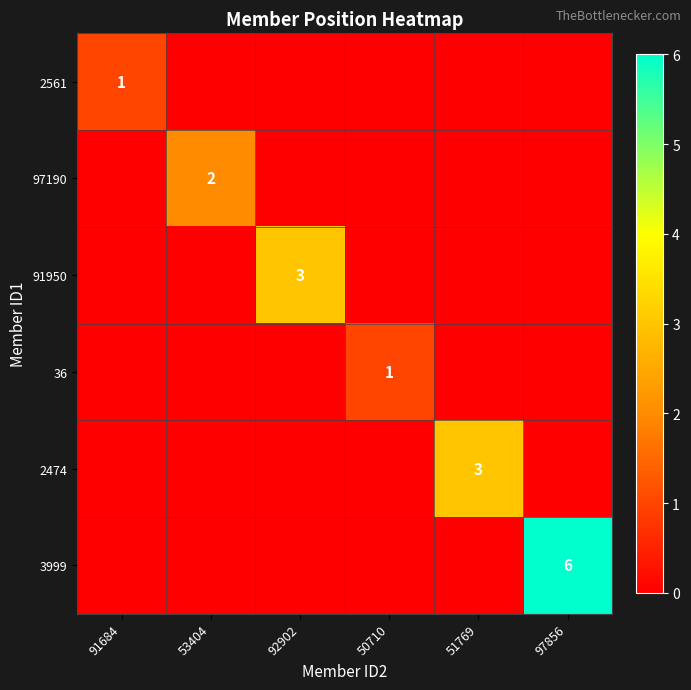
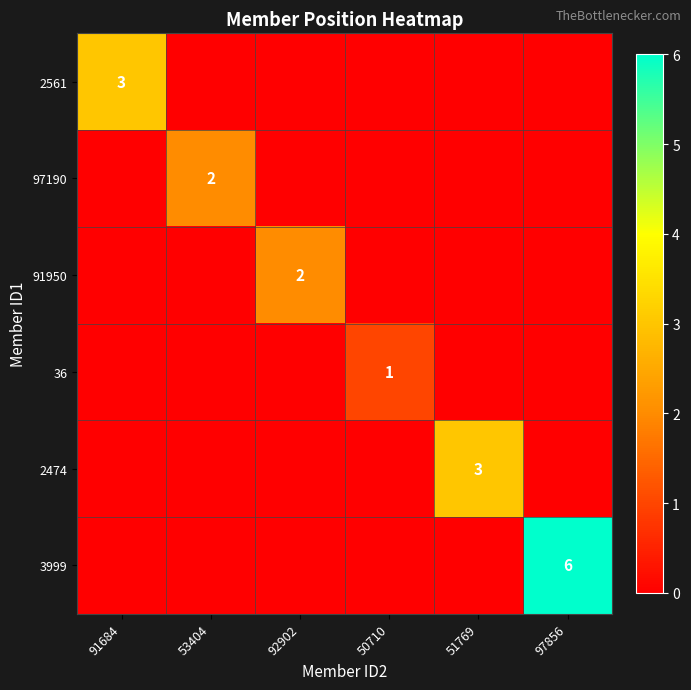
2561, 91684: 1 -> 3
91950, 92902: 3 -> 2
